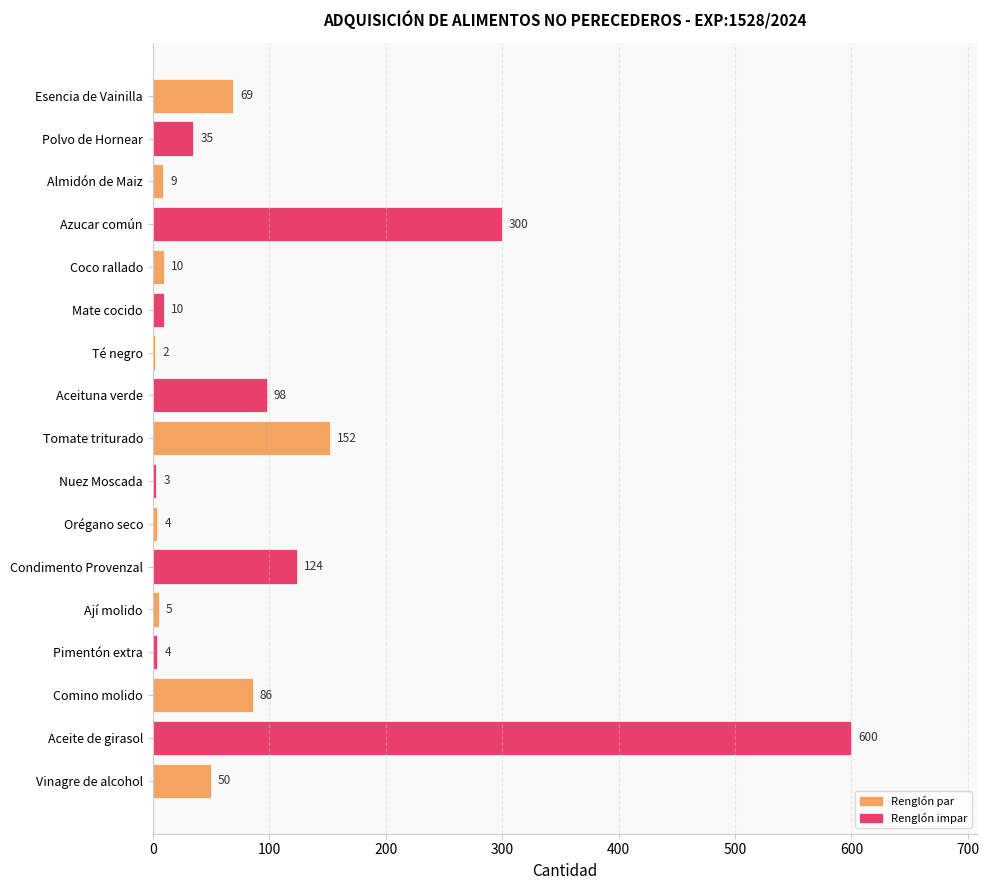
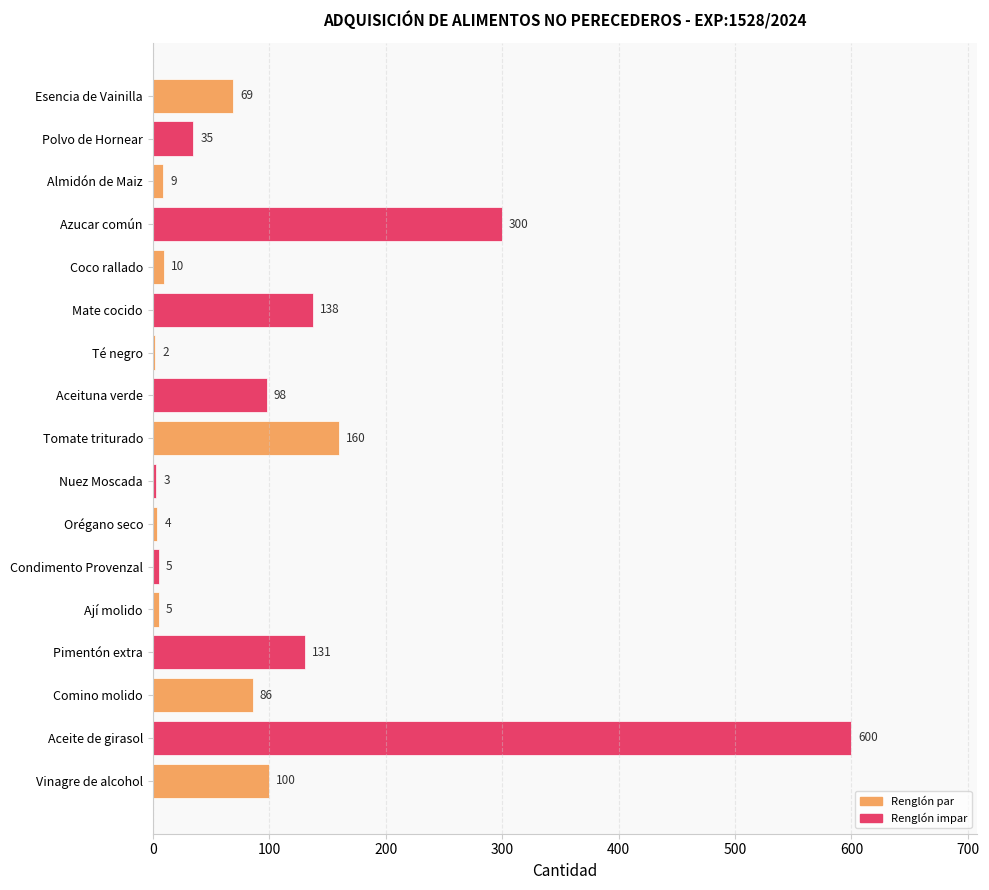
Mate cocido: 10 -> 138
Tomate triturado: 152 -> 160
Condimento Provenzal: 124 -> 5
Pimentón extra: 4 -> 131
Vinagre de alcohol: 50 -> 100
